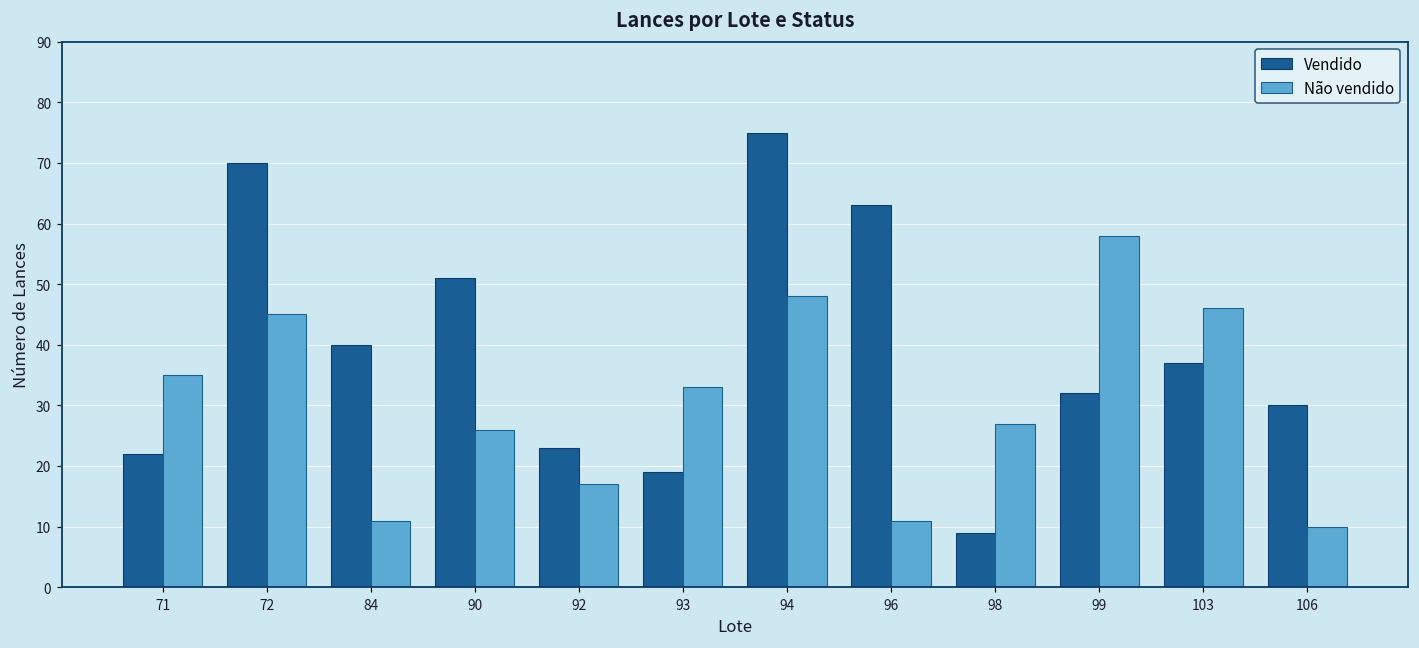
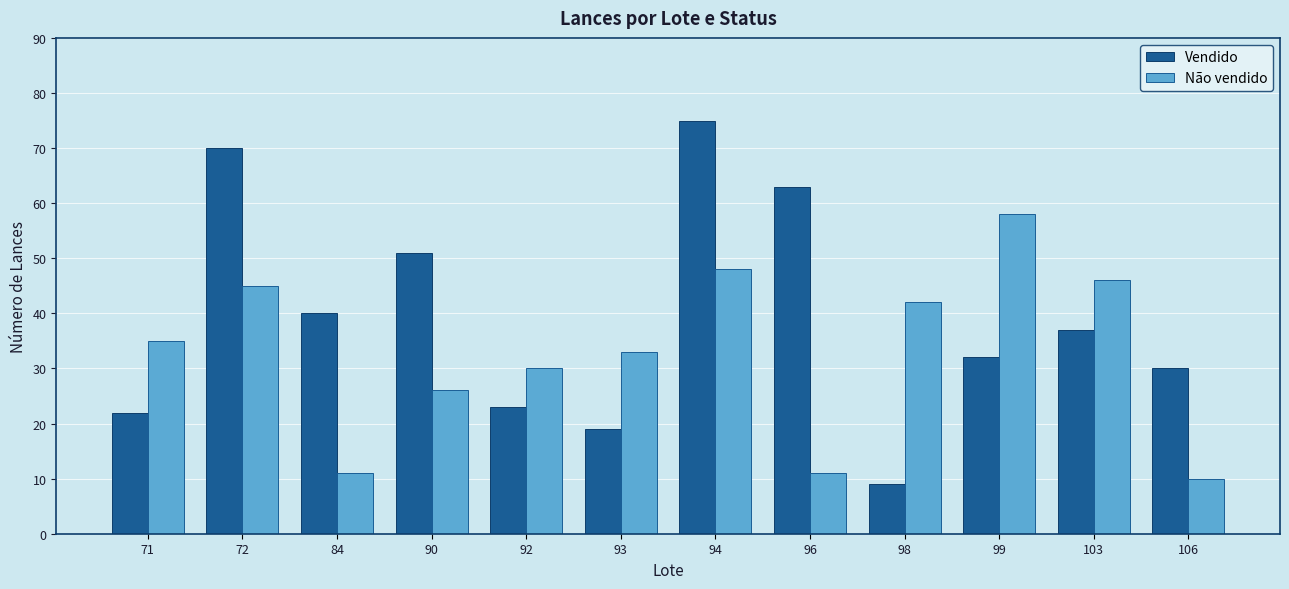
Não vendido, 92: 17 -> 30
Não vendido, 98: 27 -> 42
